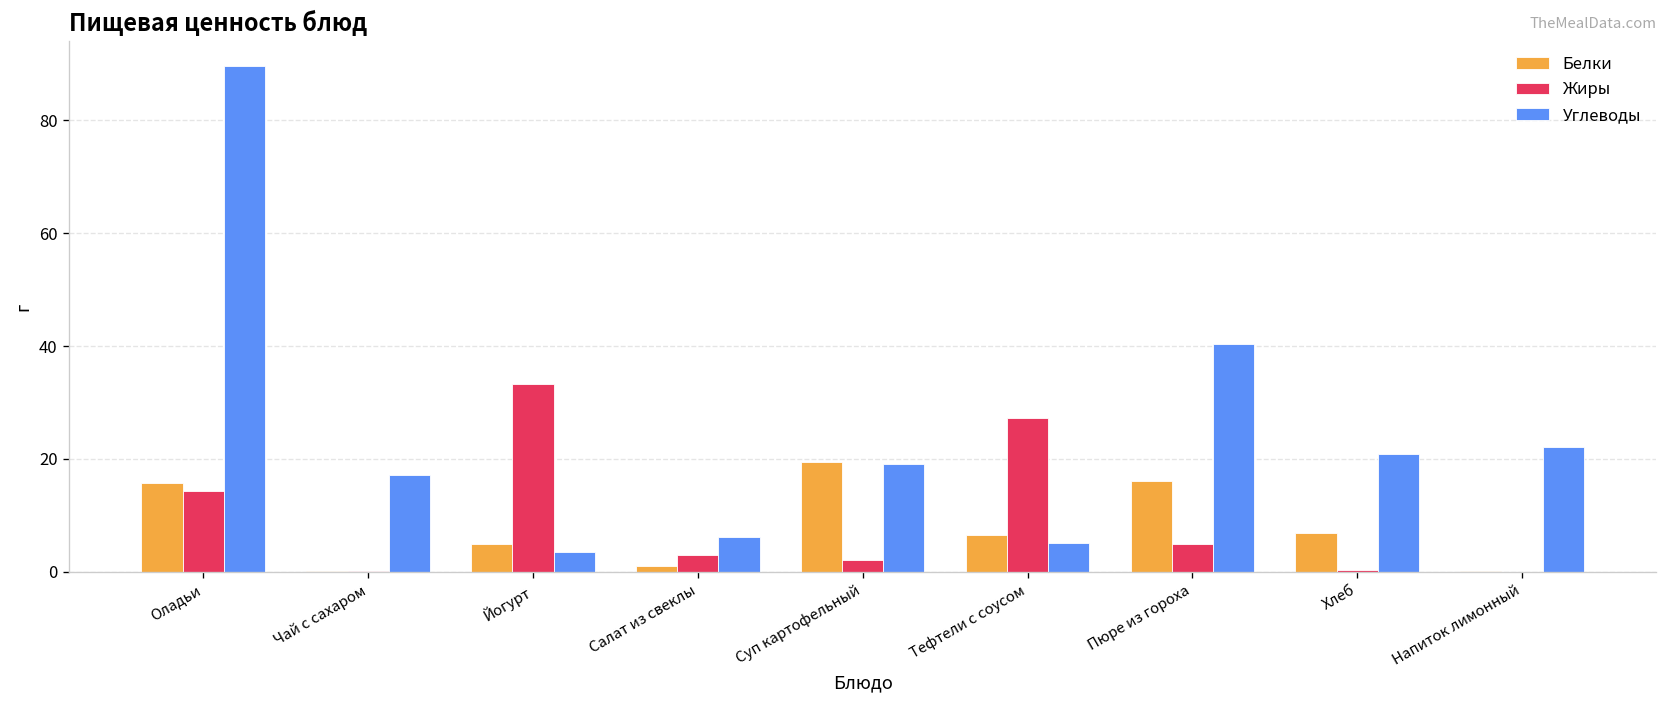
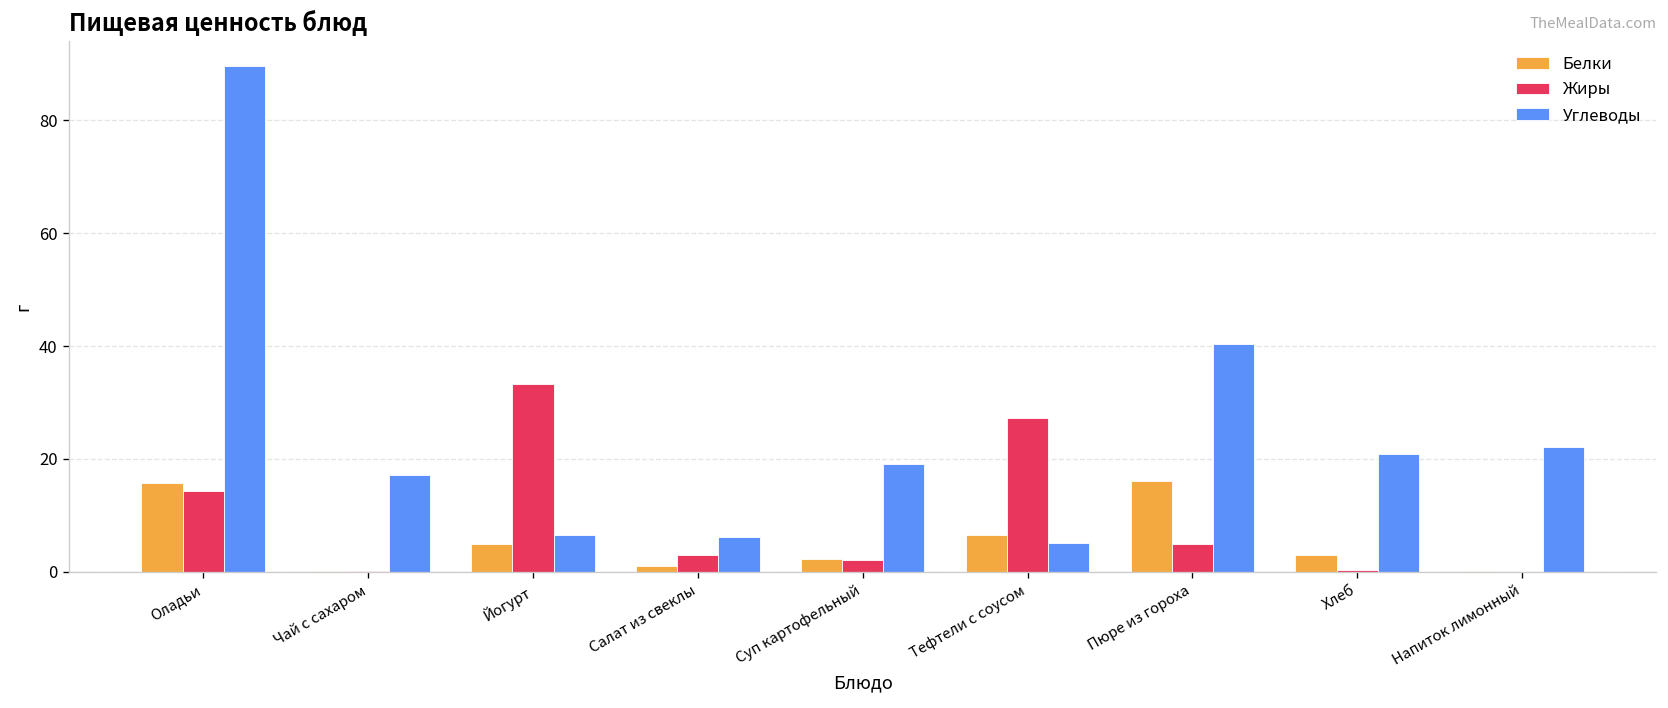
Углеводы, Йогурт: 4 -> 7
Белки, Суп картофельный: 19 -> 2
Белки, Хлеб: 7 -> 3
